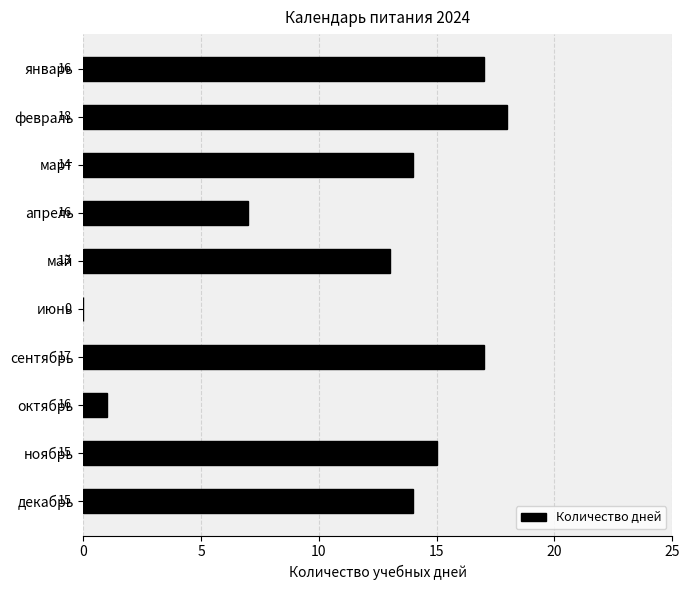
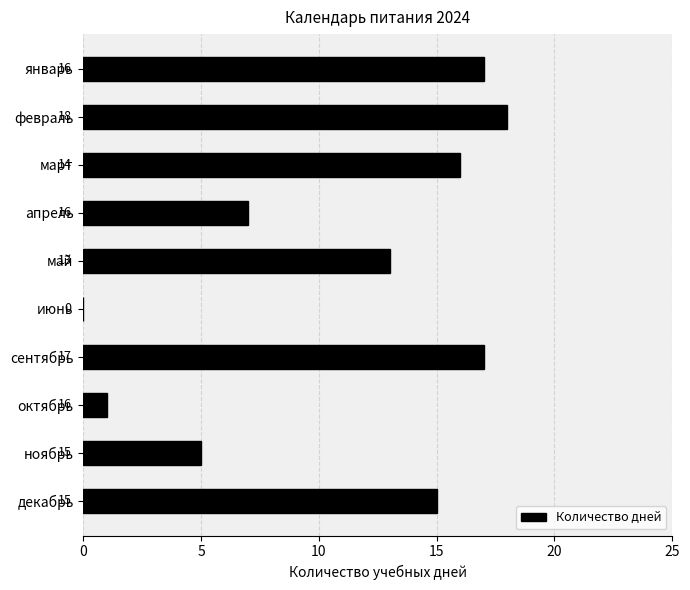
март: 14 -> 16
ноябрь: 15 -> 5
декабрь: 14 -> 15
